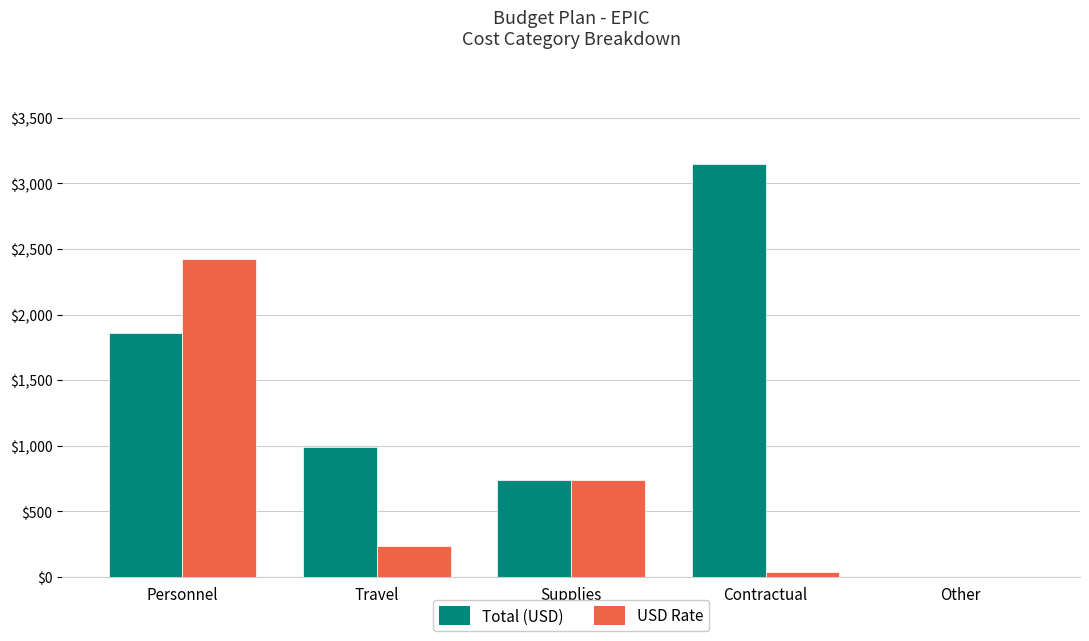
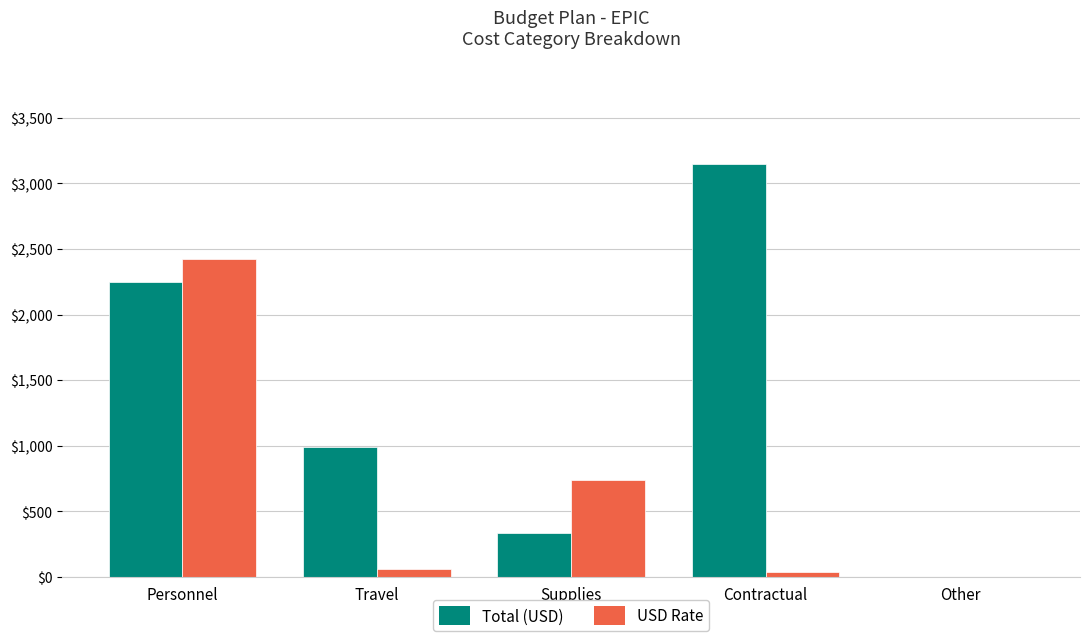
Total (USD), Personnel: $1,860 -> $2,250
USD Rate, Travel: $240 -> $60
Total (USD), Supplies: $740 -> $340
